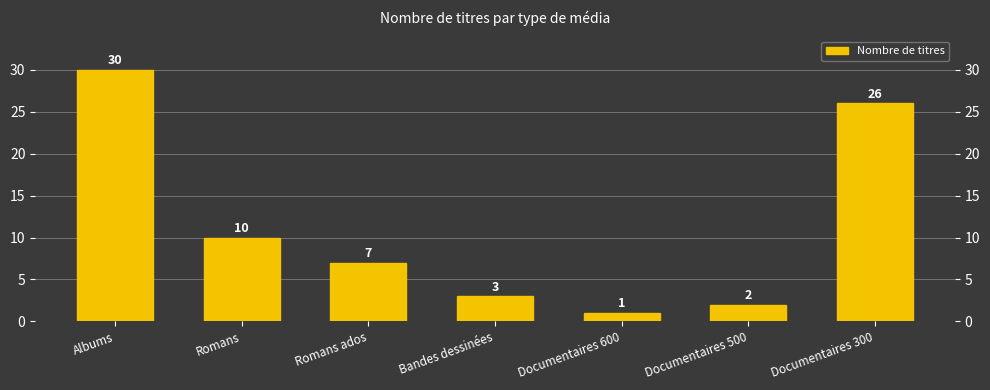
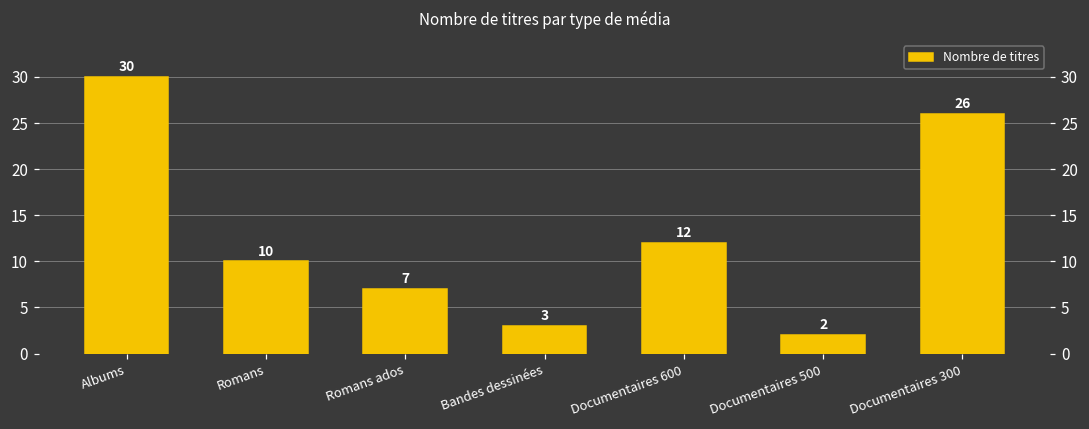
Documentaires 600: 1 -> 12
